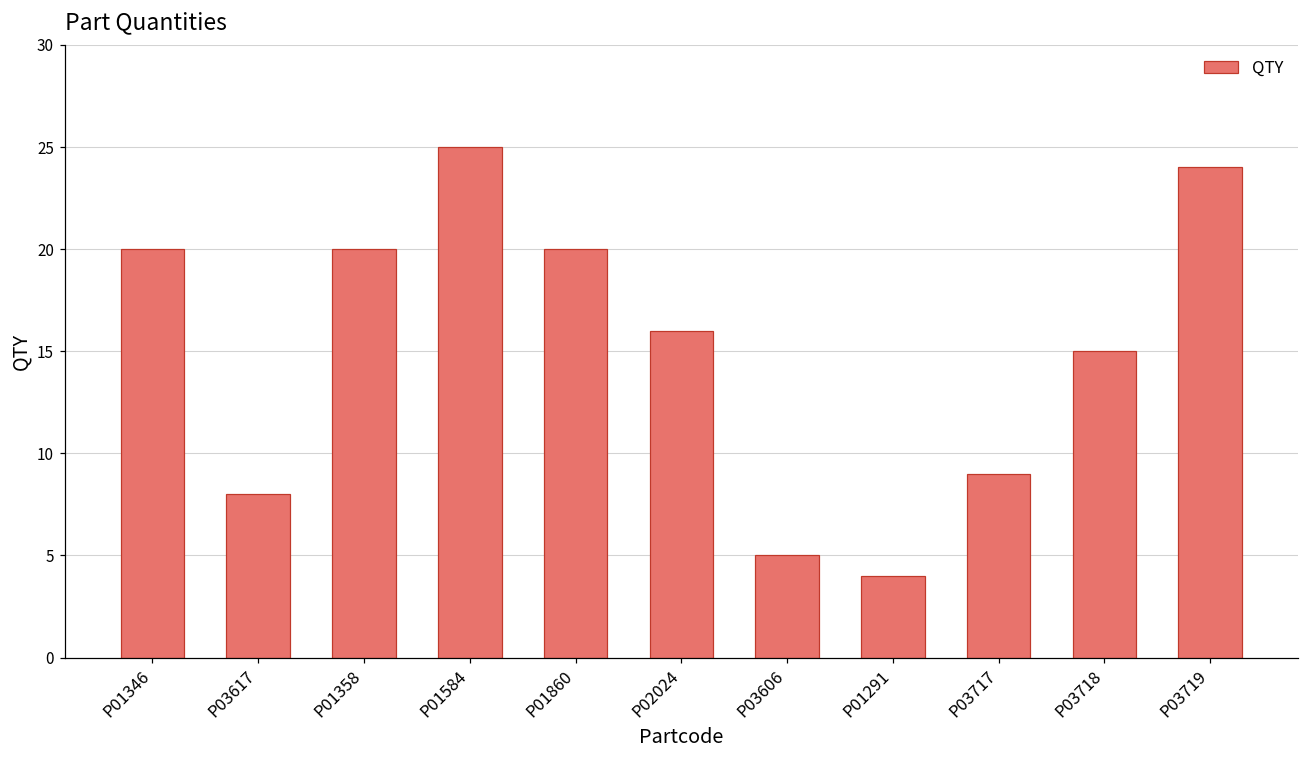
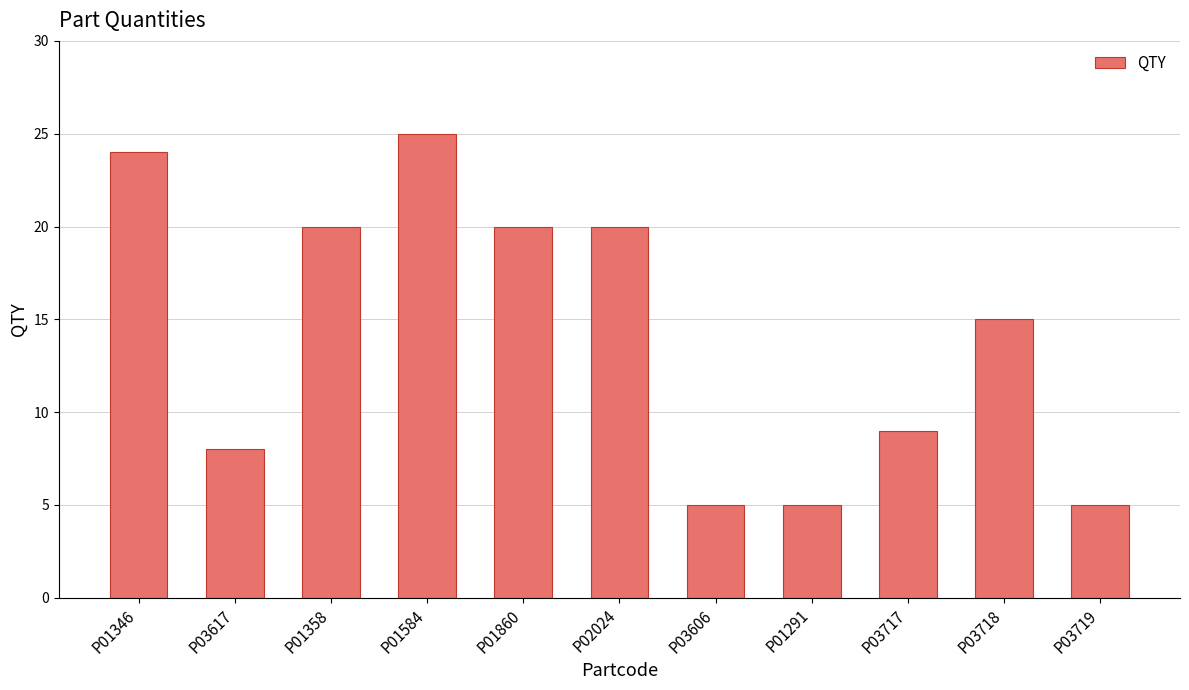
P01346: 20 -> 24
P02024: 16 -> 20
P01291: 4 -> 5
P03719: 24 -> 5
